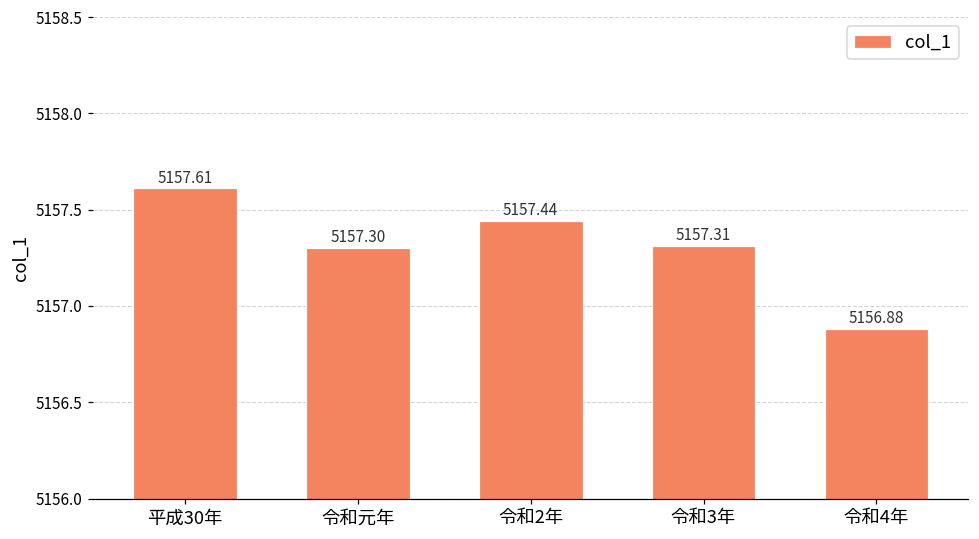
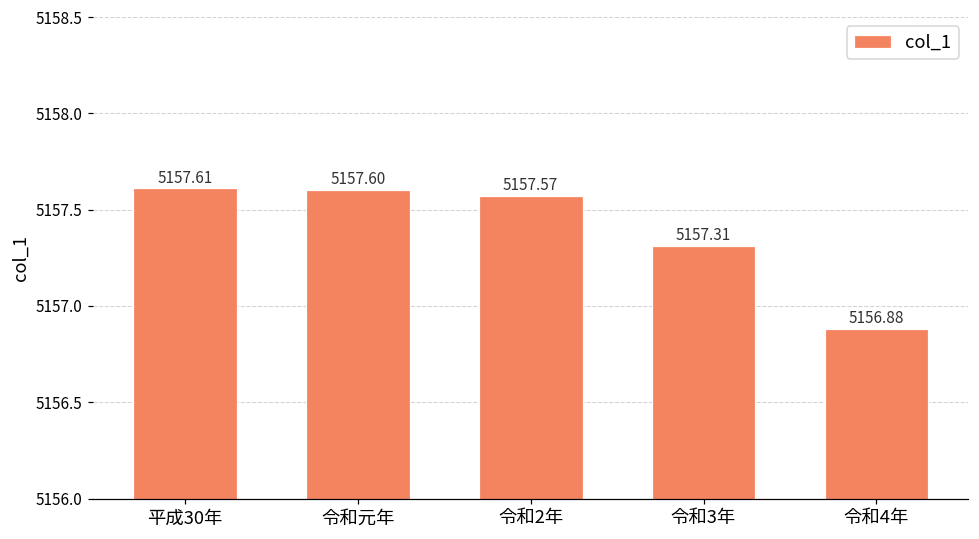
令和元年: 5157.30 -> 5157.60
令和2年: 5157.44 -> 5157.57
